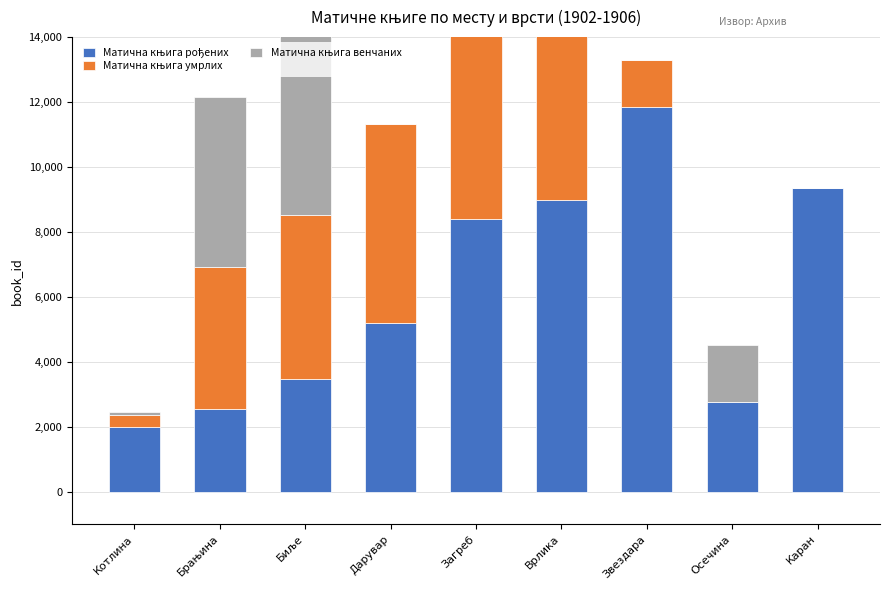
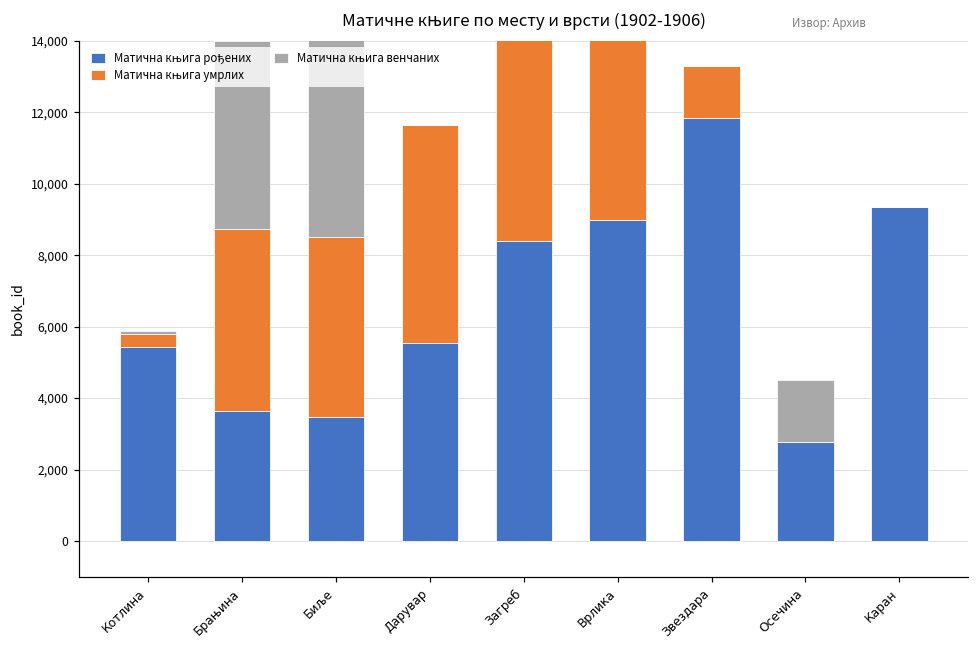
Матична књига рођених, Котлина: 2,000 -> 5,400
Матична књига рођених, Брањина: 2,500 -> 3,600
Матична књига умрлих, Брањина: 4,400 -> 5,100
Матична књига рођених, Дарувар: 5,200 -> 5,500
